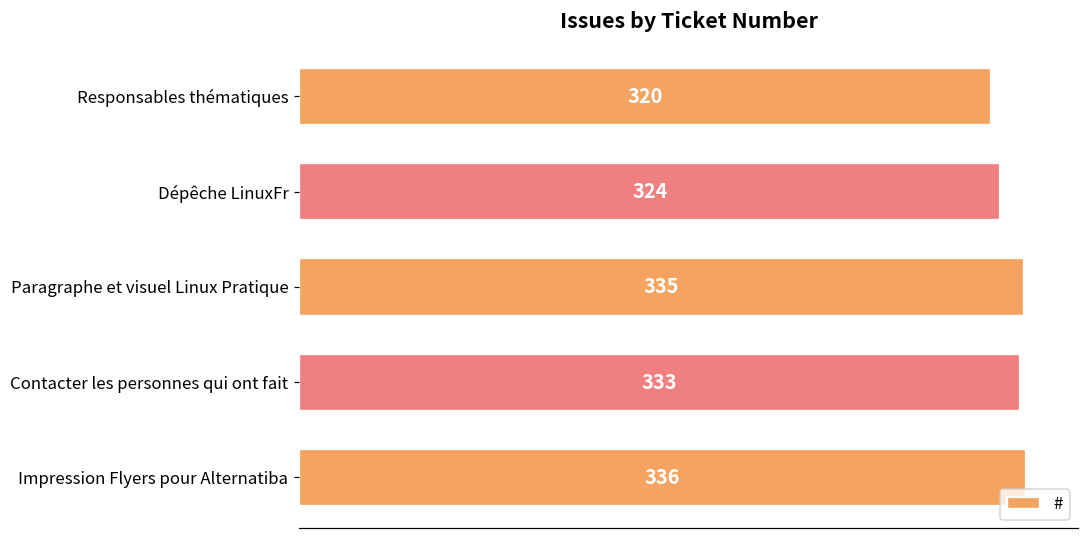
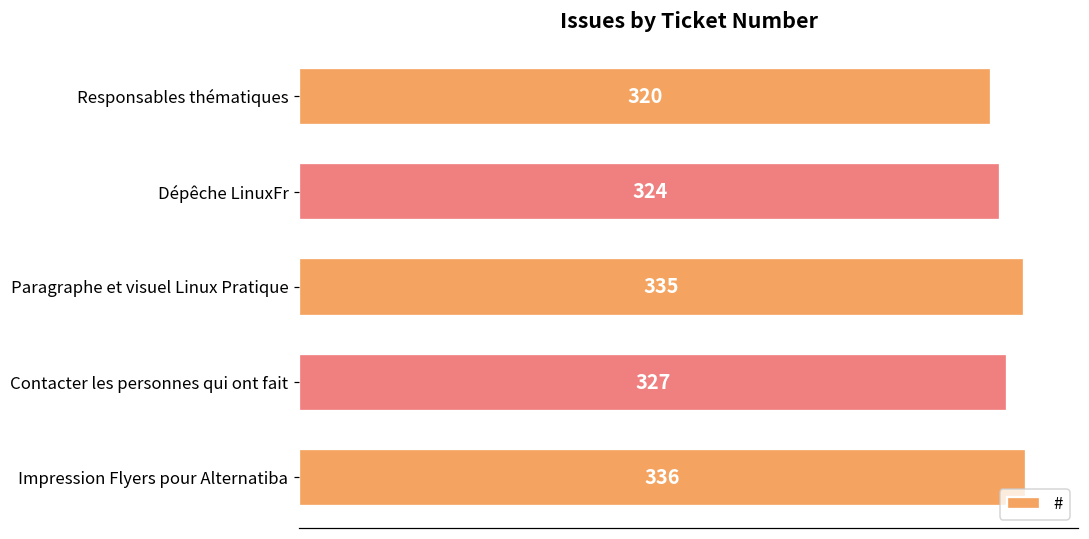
Contacter les personnes qui ont fait: 333 -> 327
